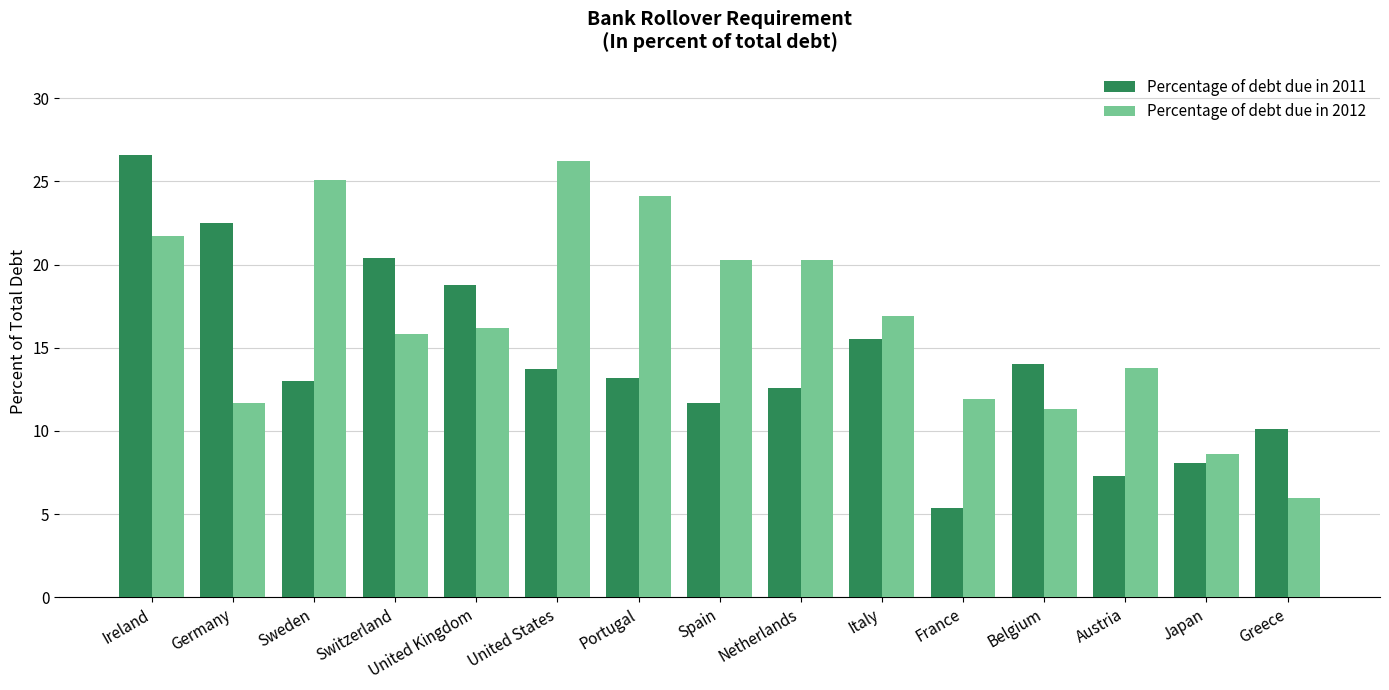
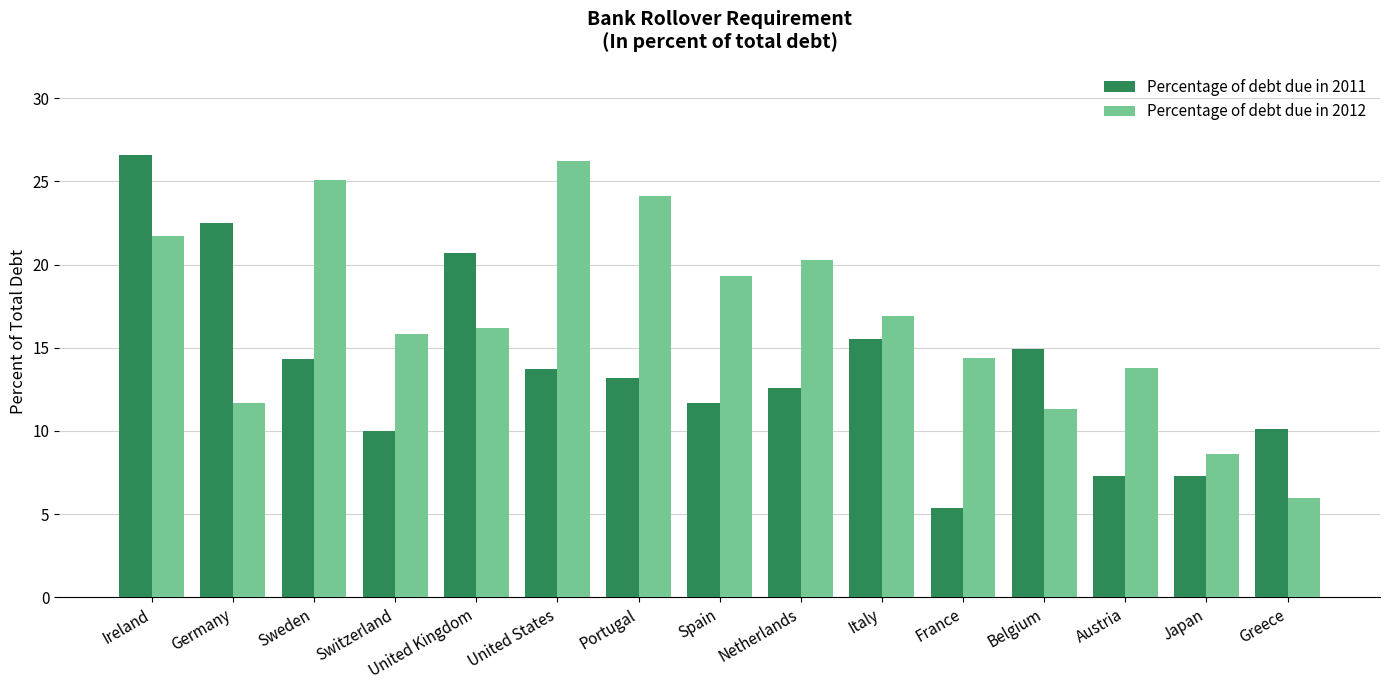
Percentage of debt due in 2011, Sweden: 13.0 -> 14.3
Percentage of debt due in 2011, Switzerland: 20.4 -> 10.0
Percentage of debt due in 2011, United Kingdom: 18.8 -> 20.7
Percentage of debt due in 2012, Spain: 20.3 -> 19.3
Percentage of debt due in 2012, France: 11.9 -> 14.4
Percentage of debt due in 2011, Belgium: 14.0 -> 14.9
Percentage of debt due in 2011, Japan: 8.1 -> 7.3
